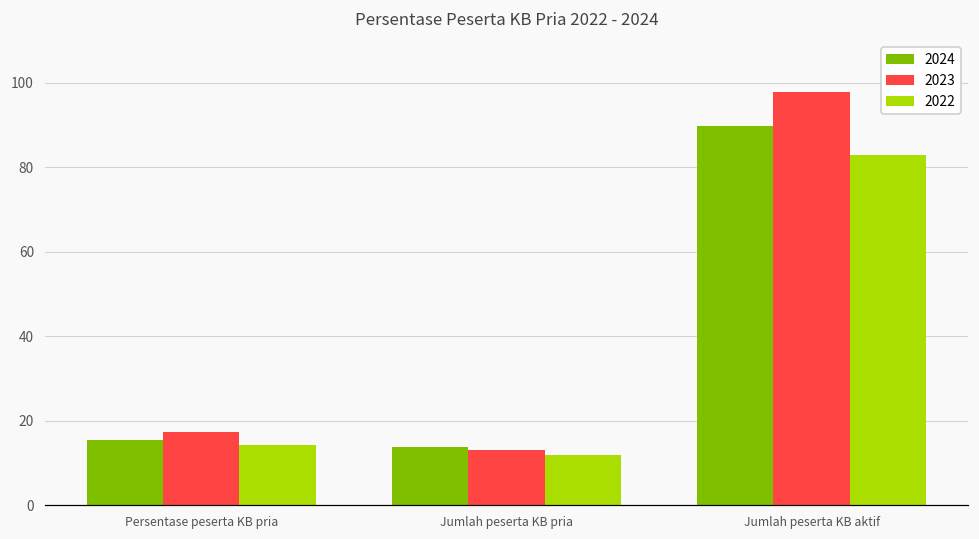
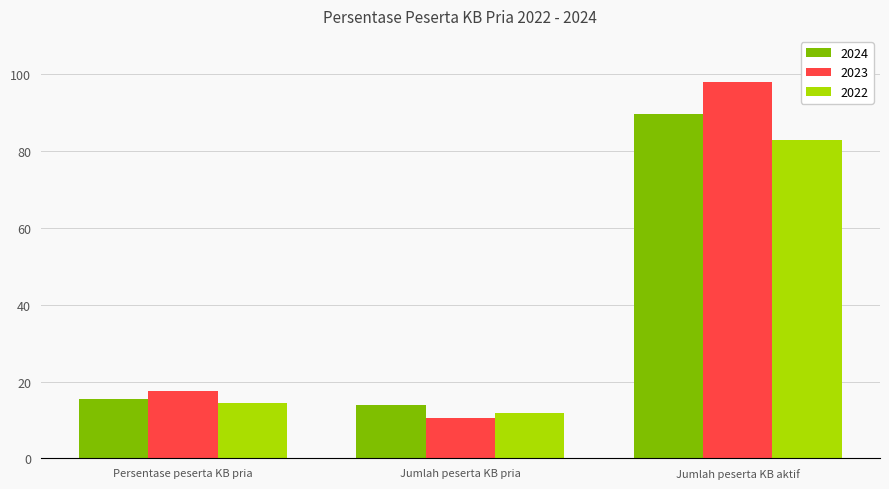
2023, Jumlah peserta KB pria: 13 -> 11
